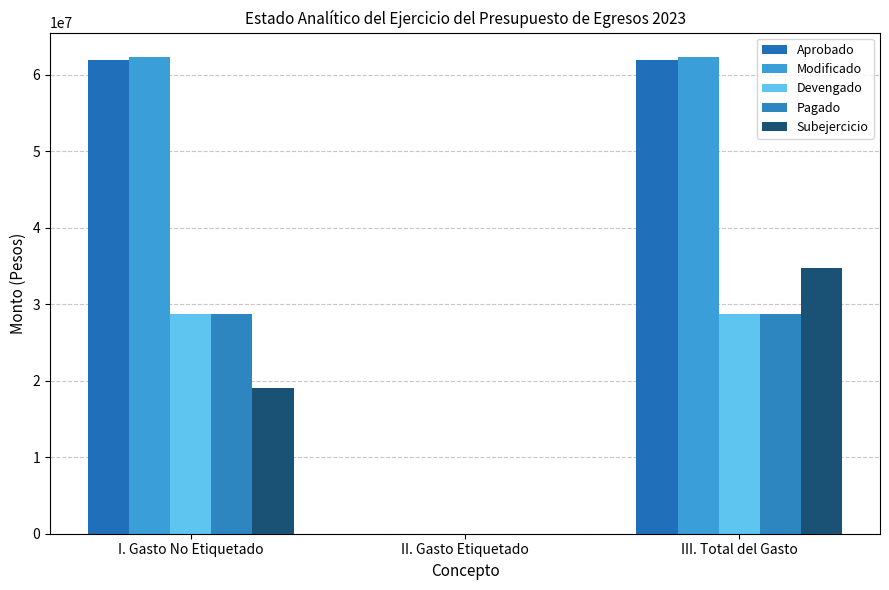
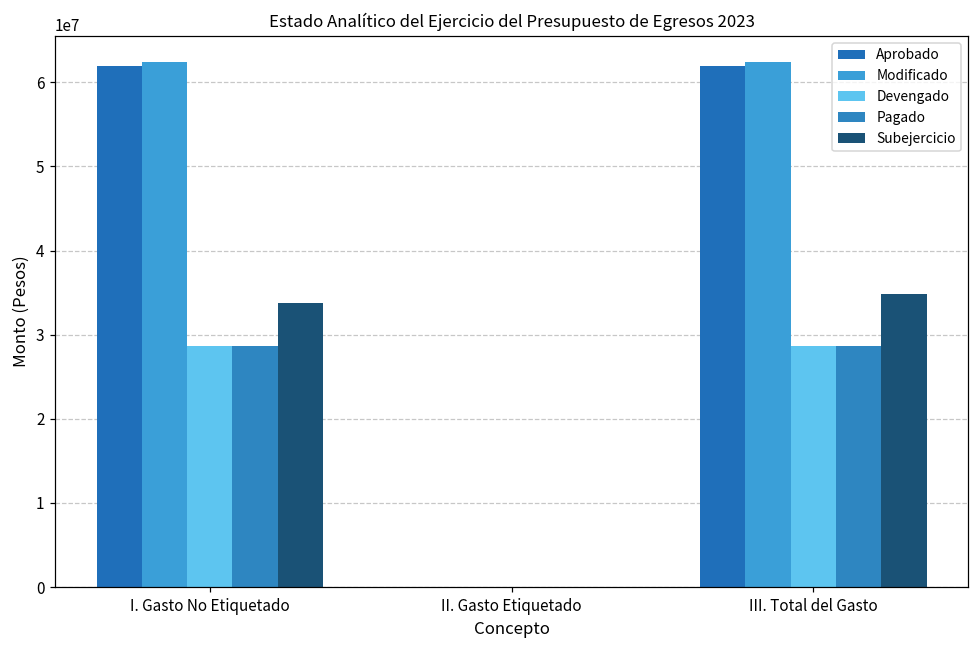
Subejercicio, I. Gasto No Etiquetado: 19000000 -> 34000000
